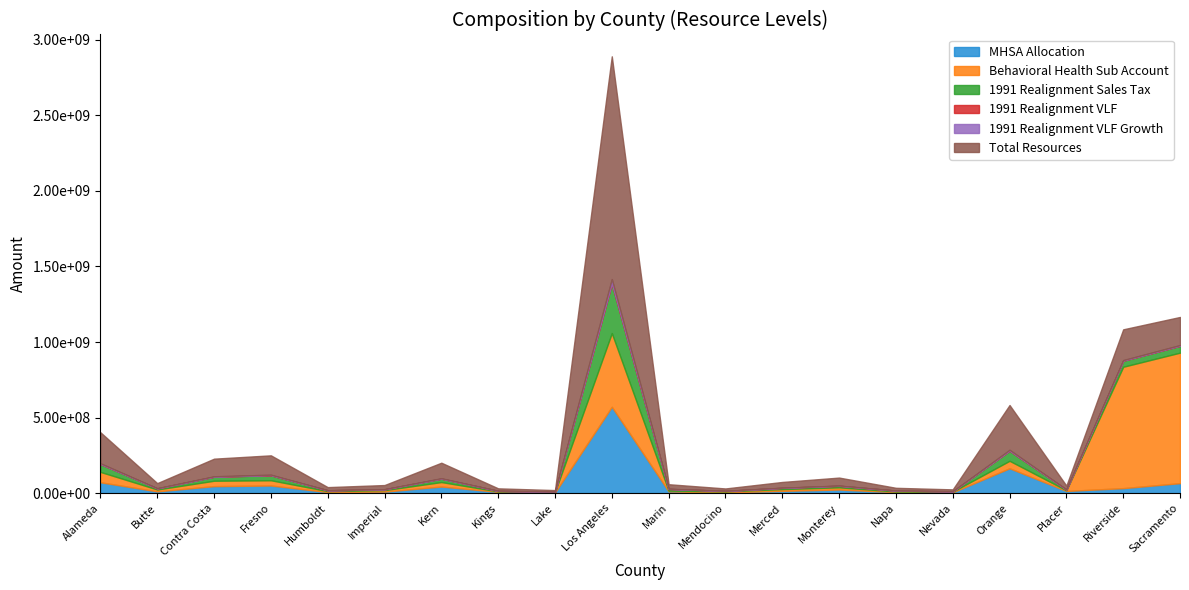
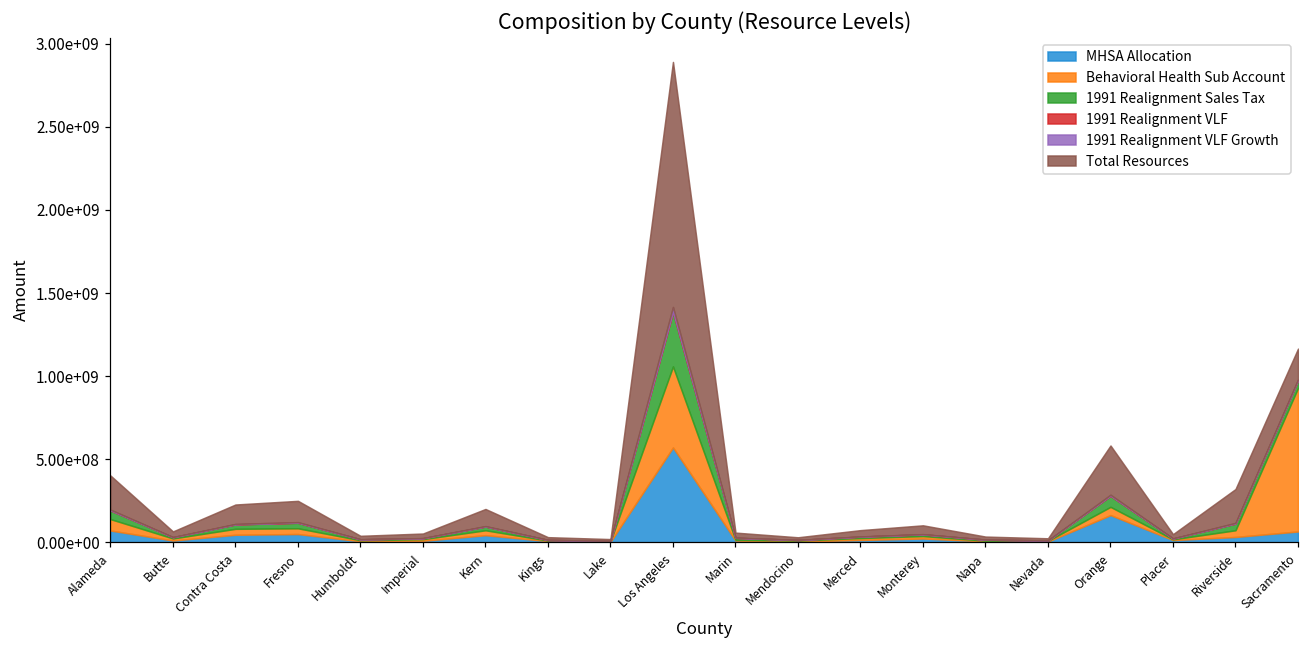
Behavioral Health Sub Account, Riverside: 800000000 -> 40000000
